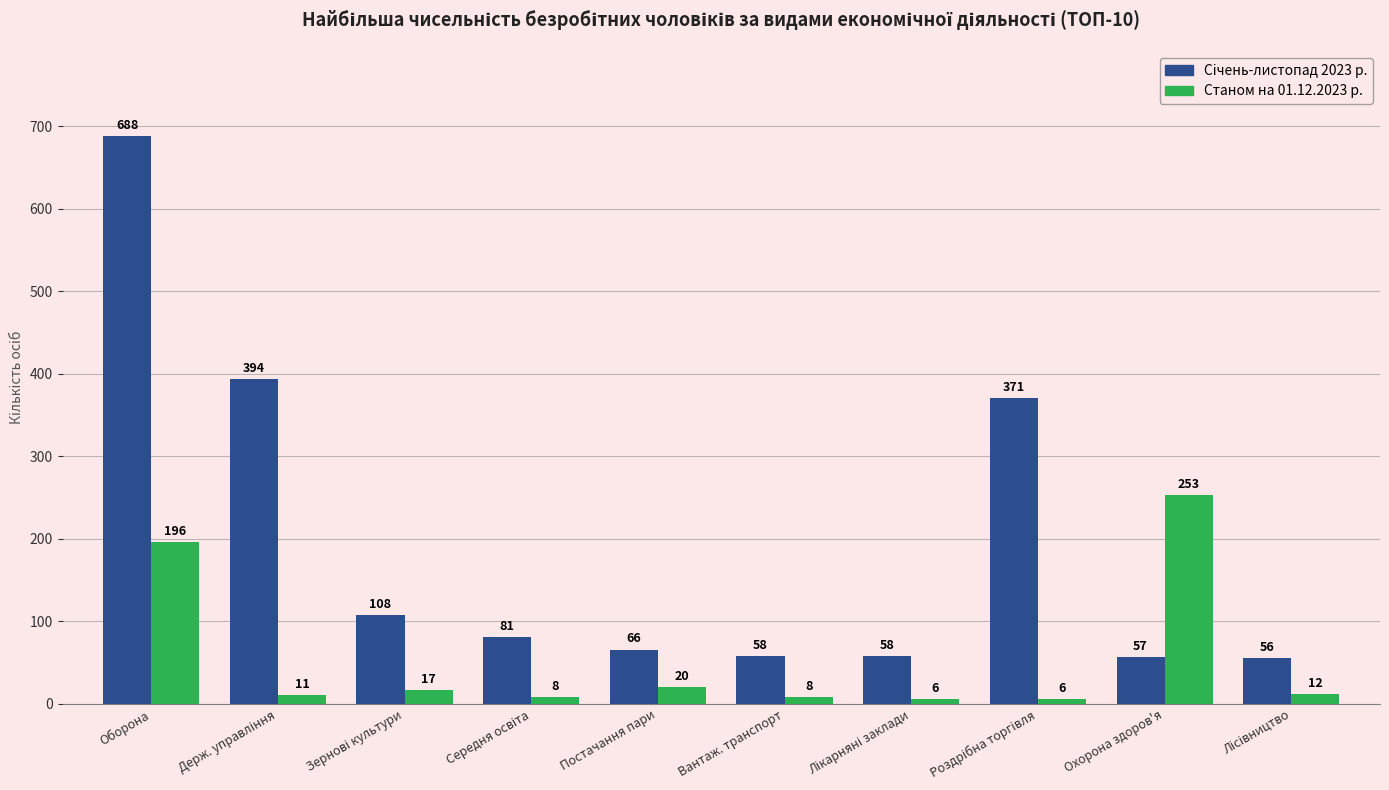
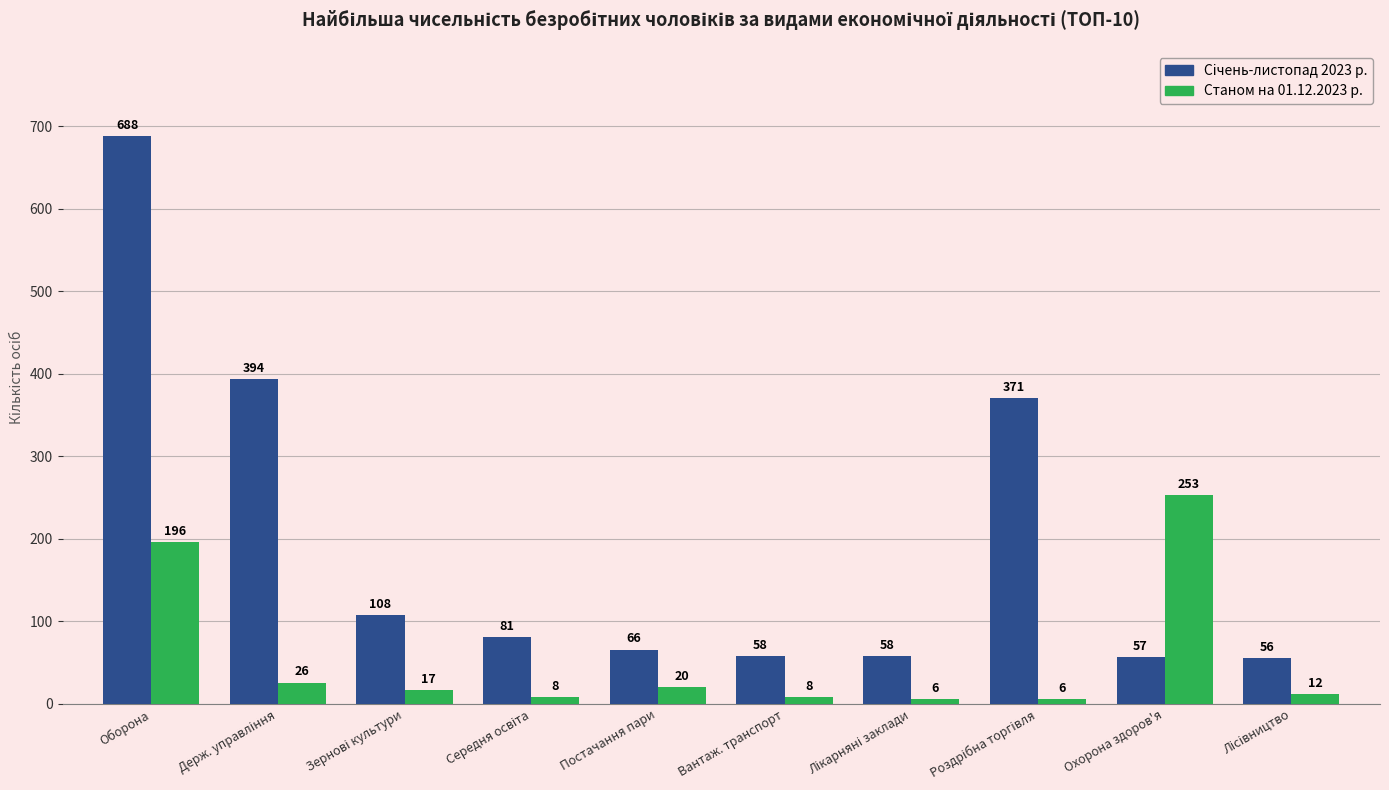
Станом на 01.12.2023 р., Держ. управління: 11 -> 26
